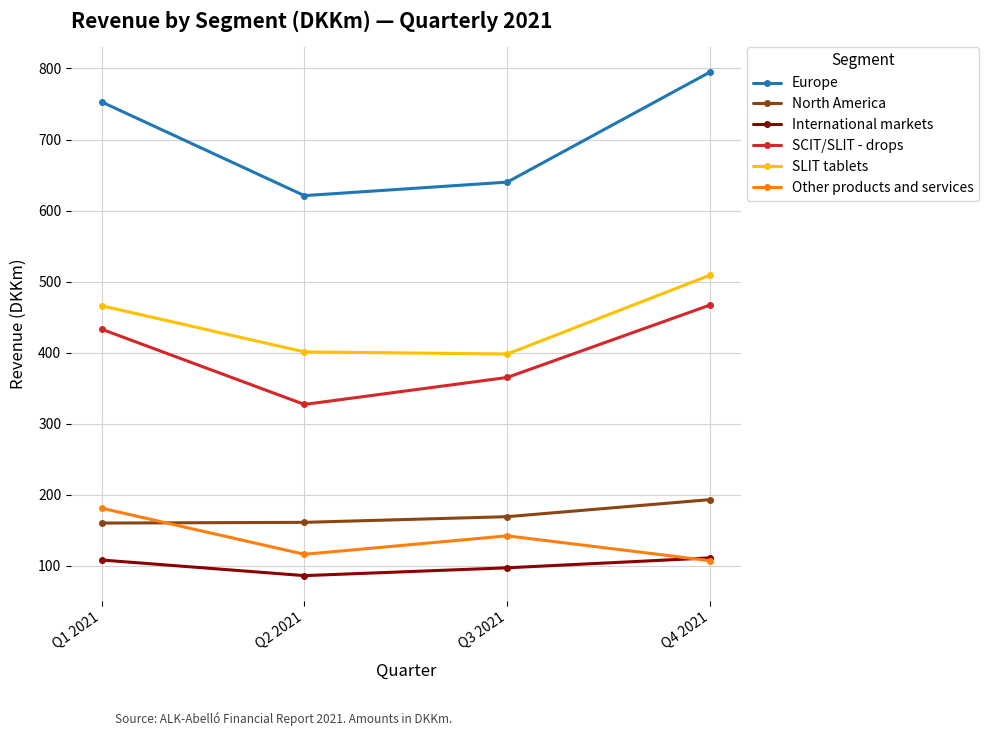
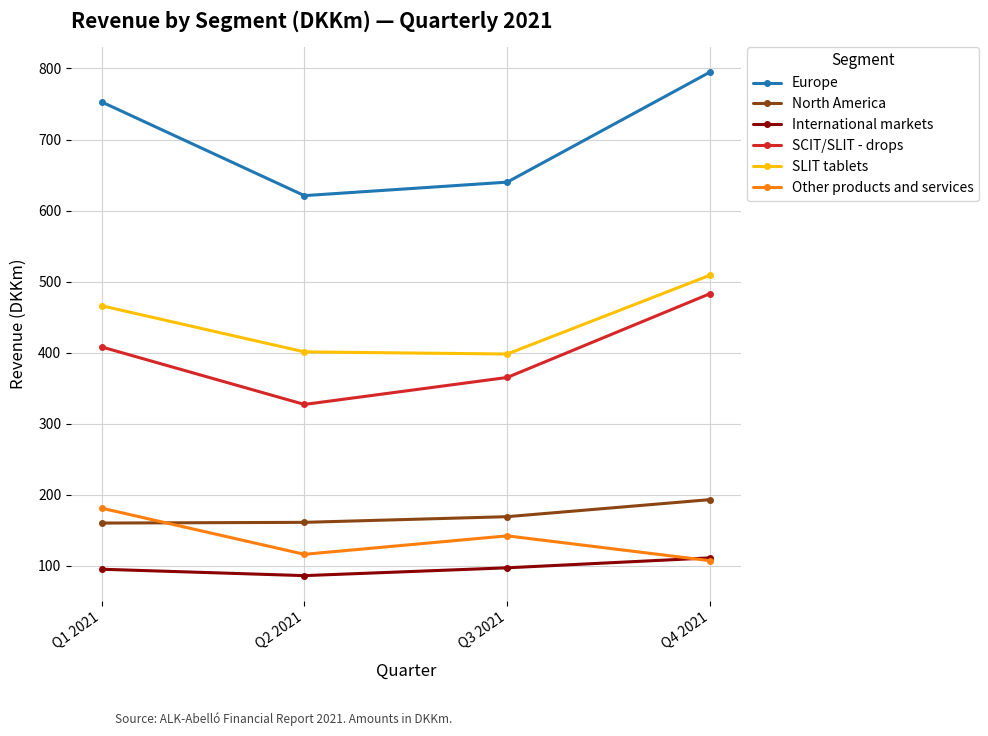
International markets, Q1 2021: 110 -> 100
SCIT/SLIT - drops, Q1 2021: 430 -> 410
SCIT/SLIT - drops, Q4 2021: 470 -> 480
